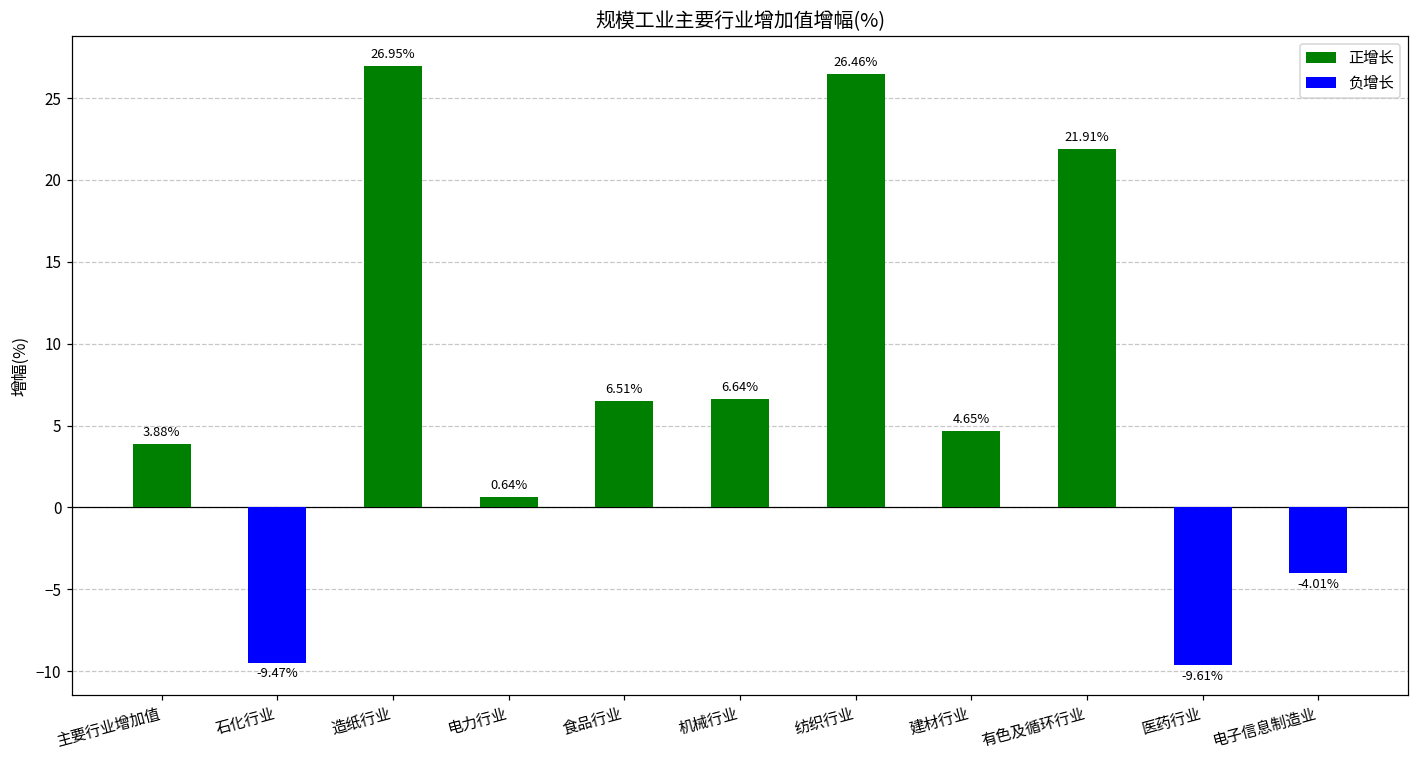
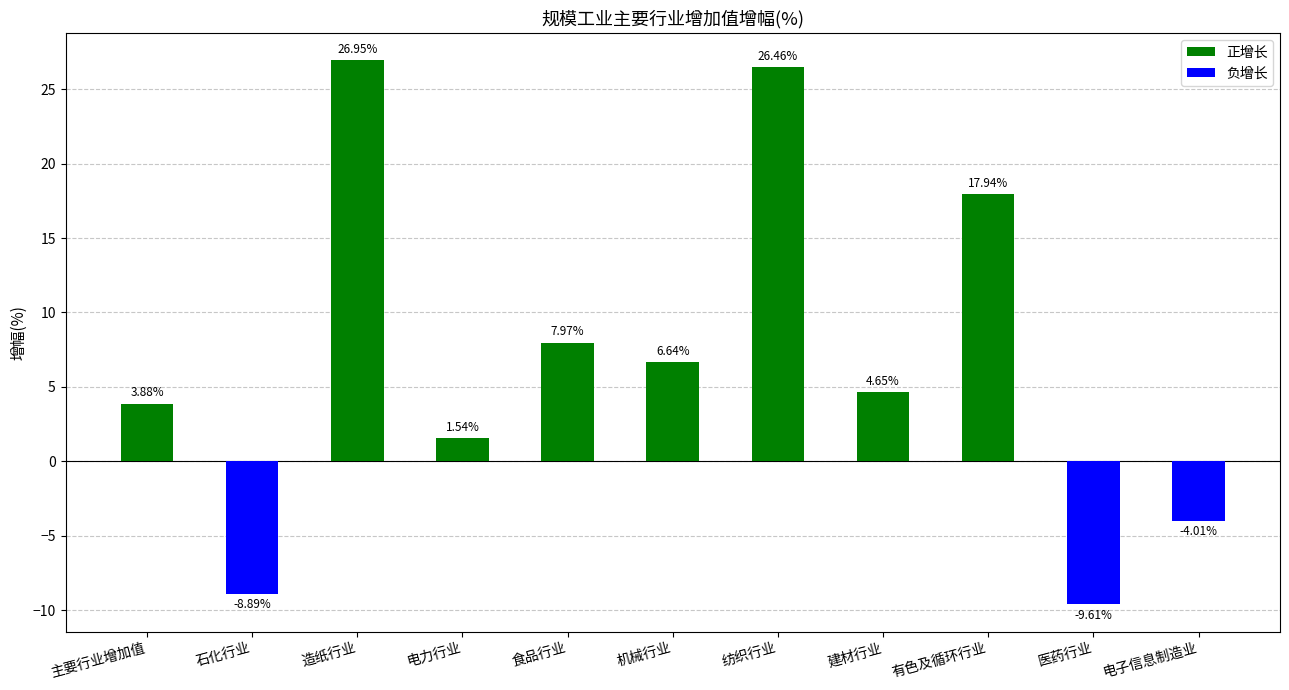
石化行业: -9.47% -> -8.89%
电力行业: 0.64% -> 1.54%
食品行业: 6.51% -> 7.97%
有色及循环行业: 21.91% -> 17.94%
